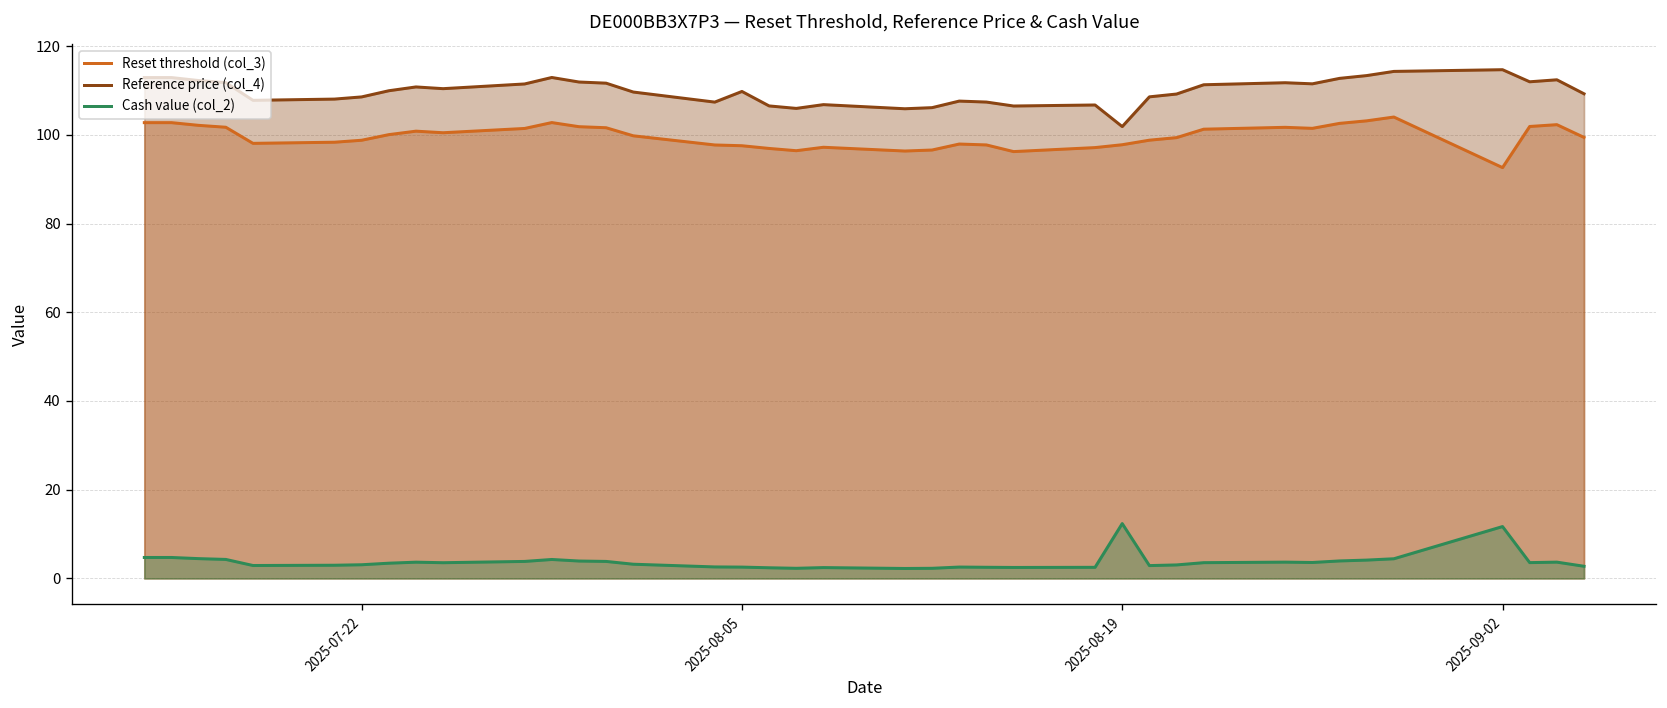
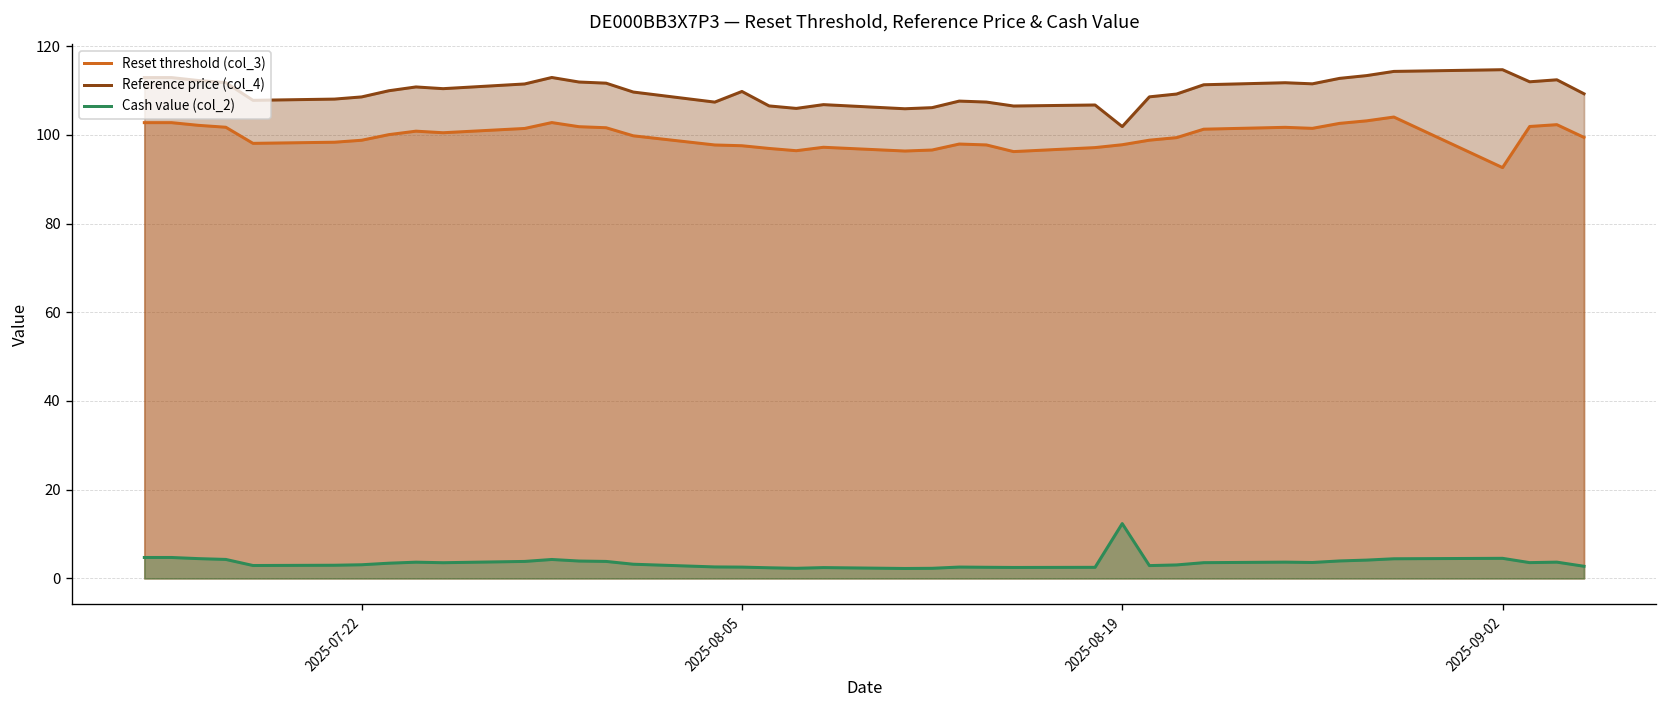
Cash value (col_2), 2025-09-02: 12 -> 5
